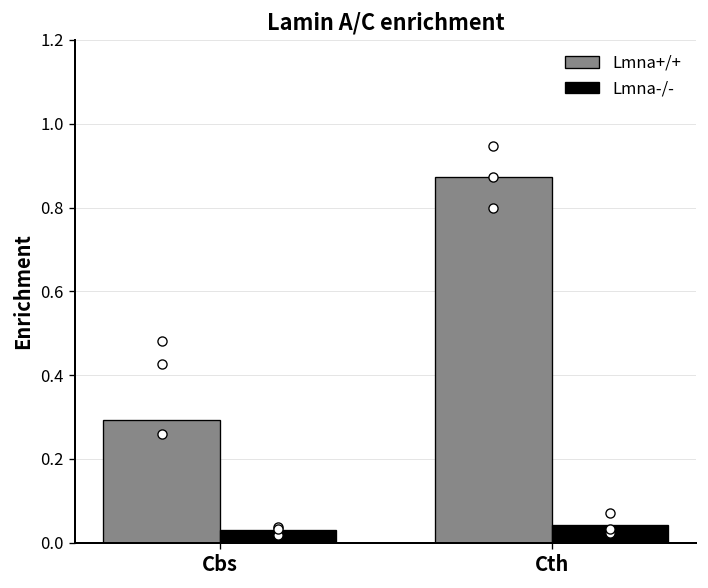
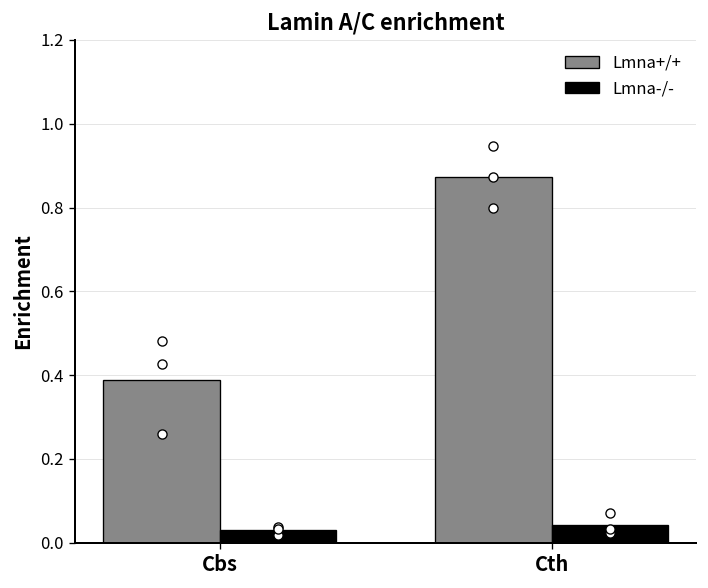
Lmna+/+, Cbs: 0.29 -> 0.39
